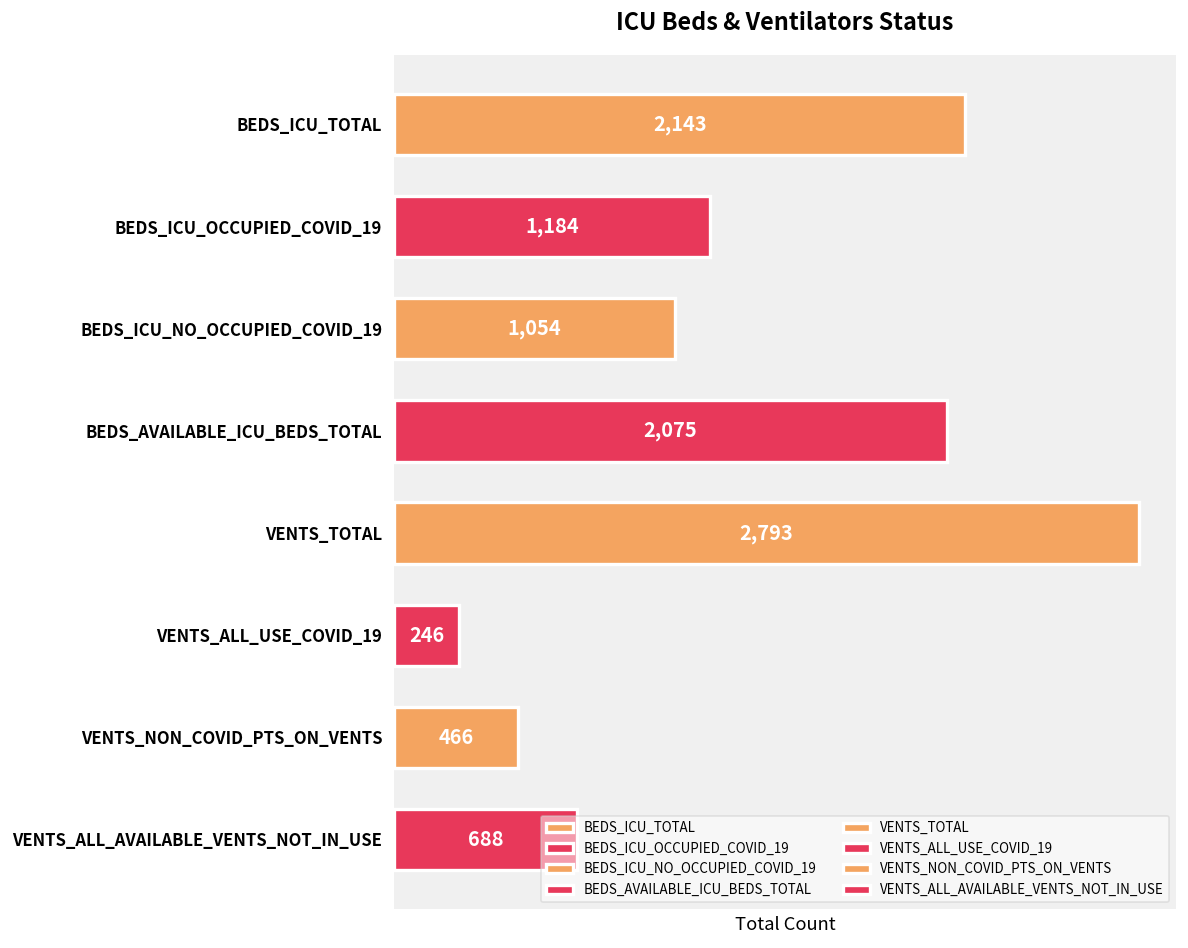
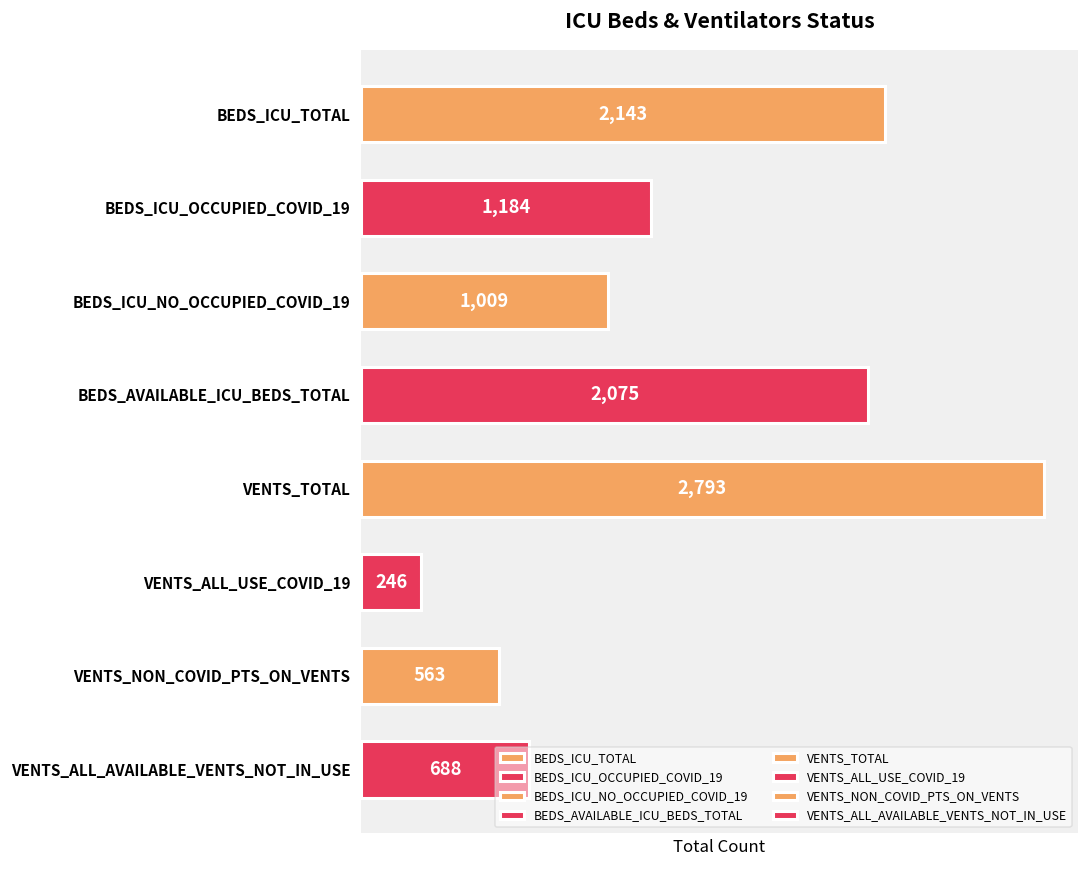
BEDS_ICU_NO_OCCUPIED_COVID_19: 1,054 -> 1,009
VENTS_NON_COVID_PTS_ON_VENTS: 466 -> 563
